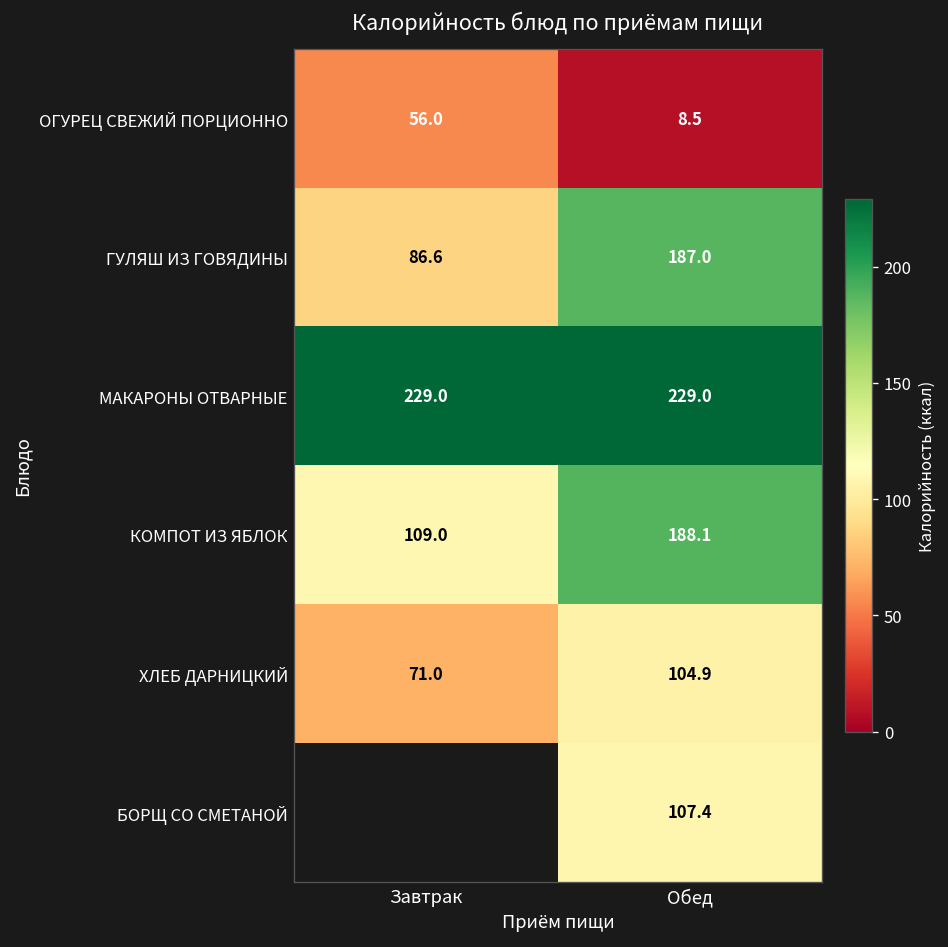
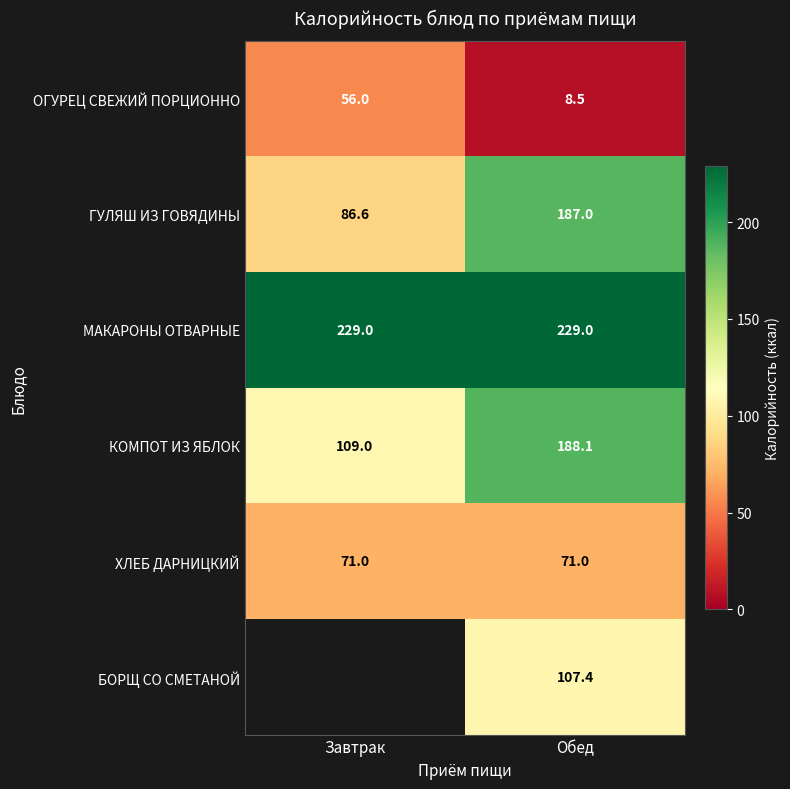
ХЛЕБ ДАРНИЦКИЙ, Обед: 104.9 -> 71.0
